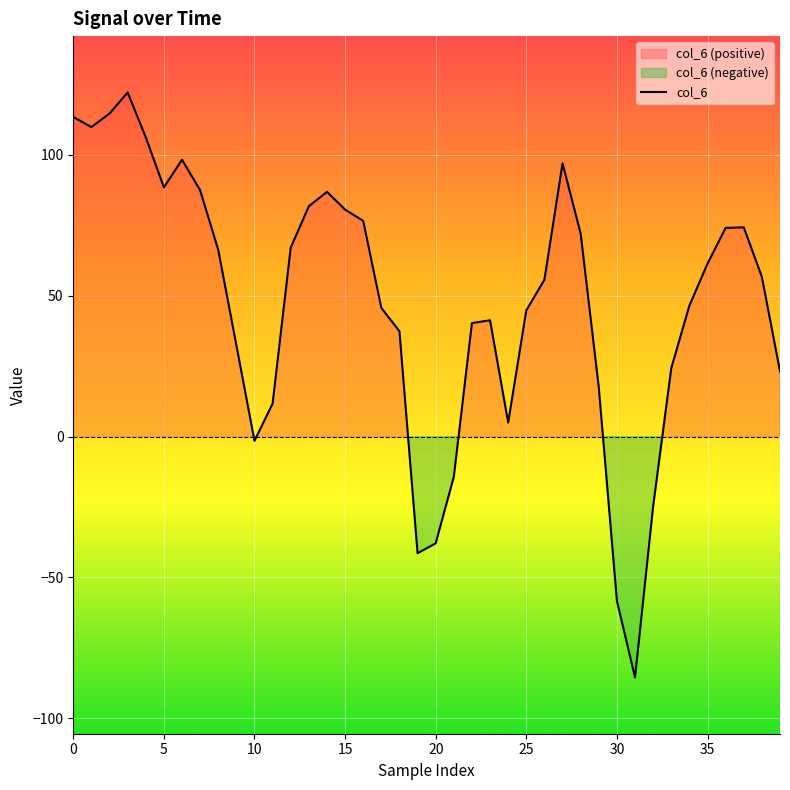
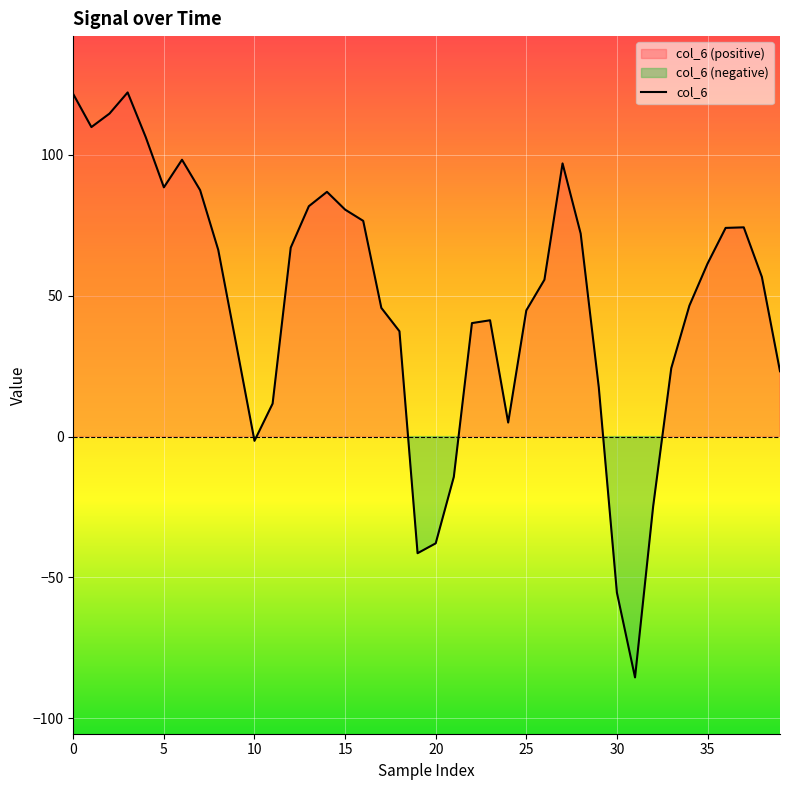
0: 114 -> 122
30: -58 -> -55
